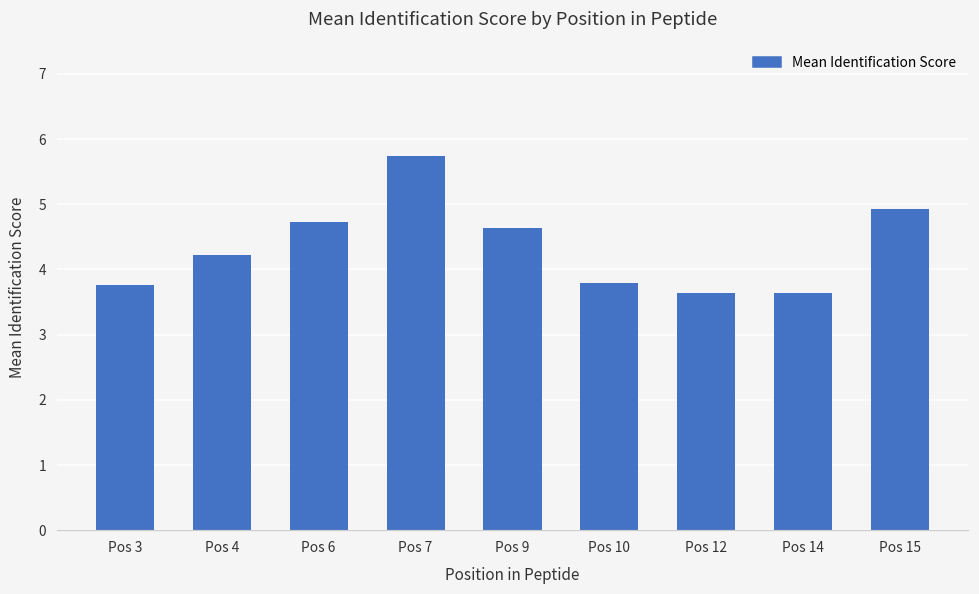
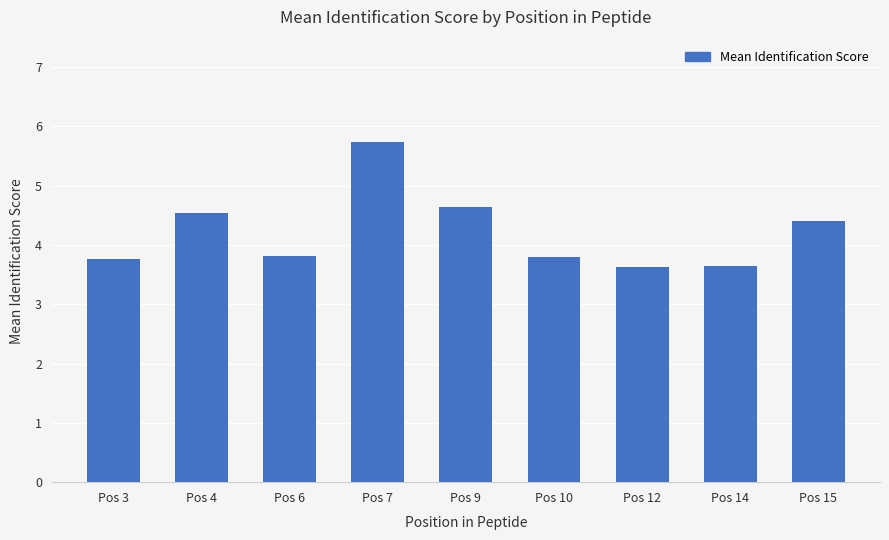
Pos 4: 4.2 -> 4.5
Pos 6: 4.7 -> 3.8
Pos 15: 4.9 -> 4.4
